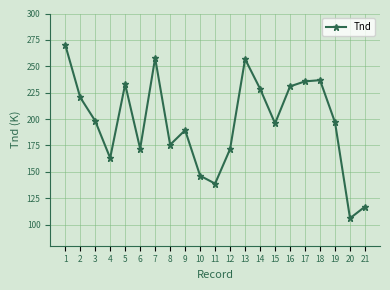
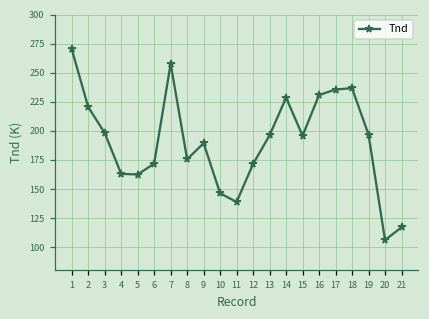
5: 233 -> 163
13: 257 -> 196
